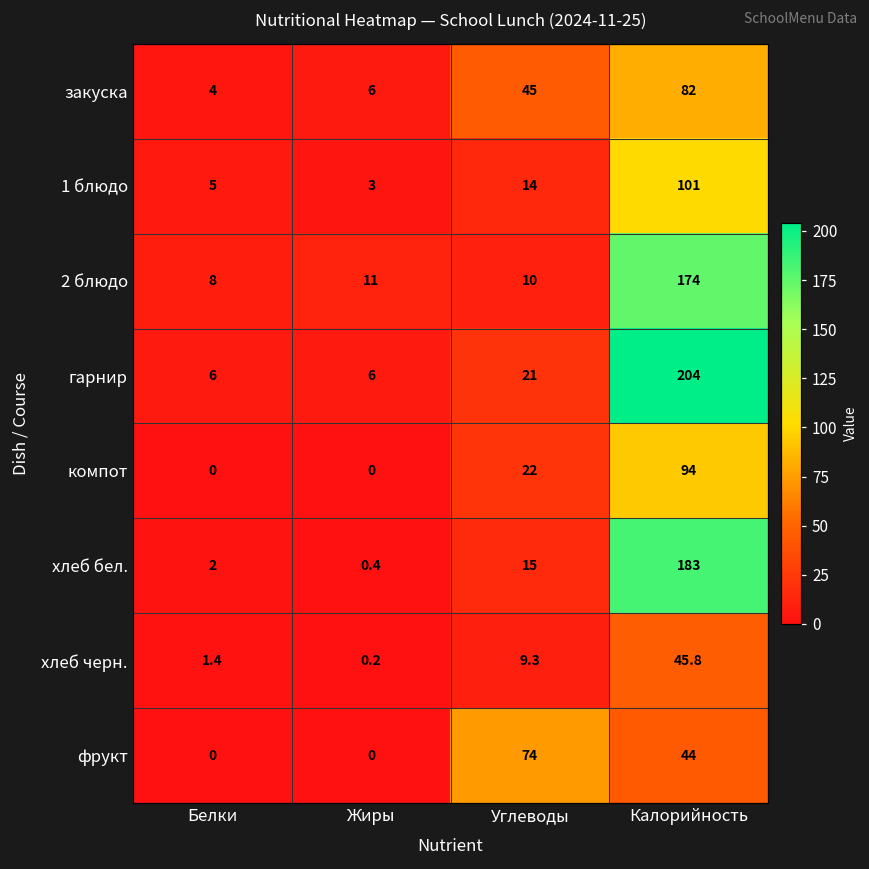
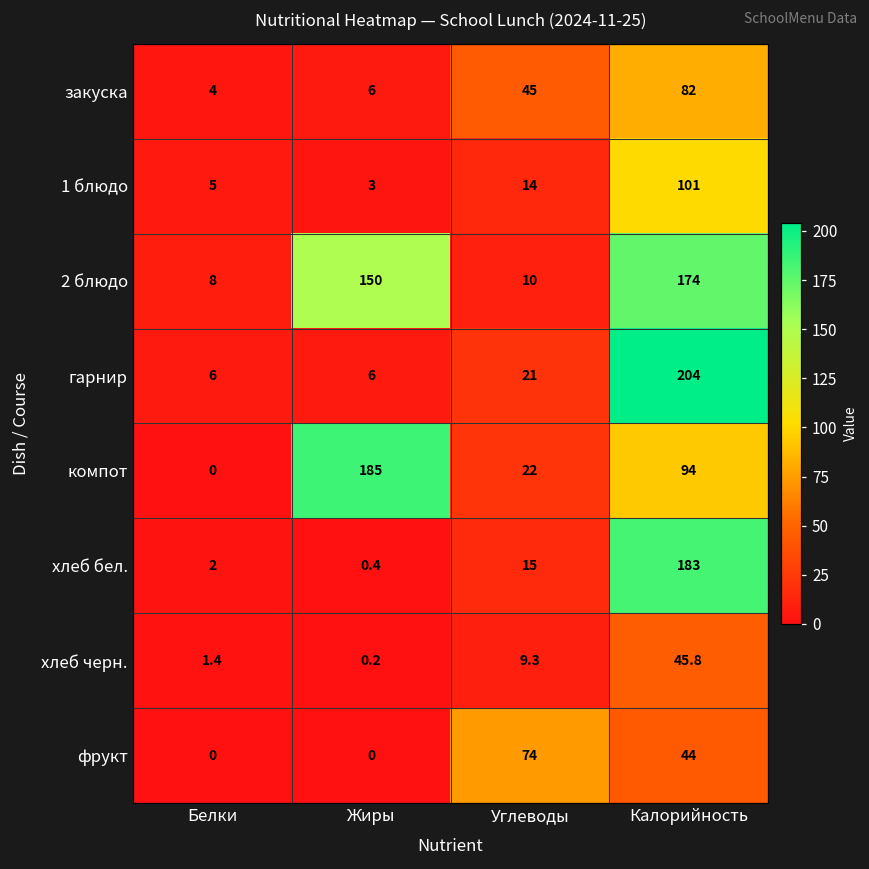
2 блюдо, Жиры: 11 -> 150
компот, Жиры: 0 -> 185
